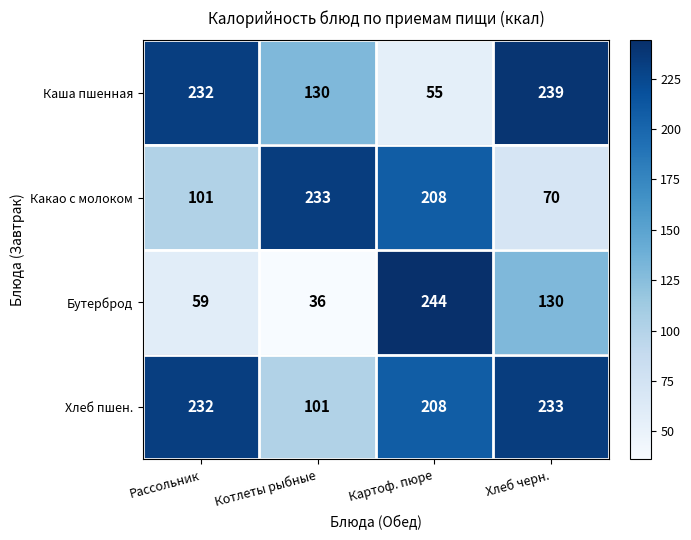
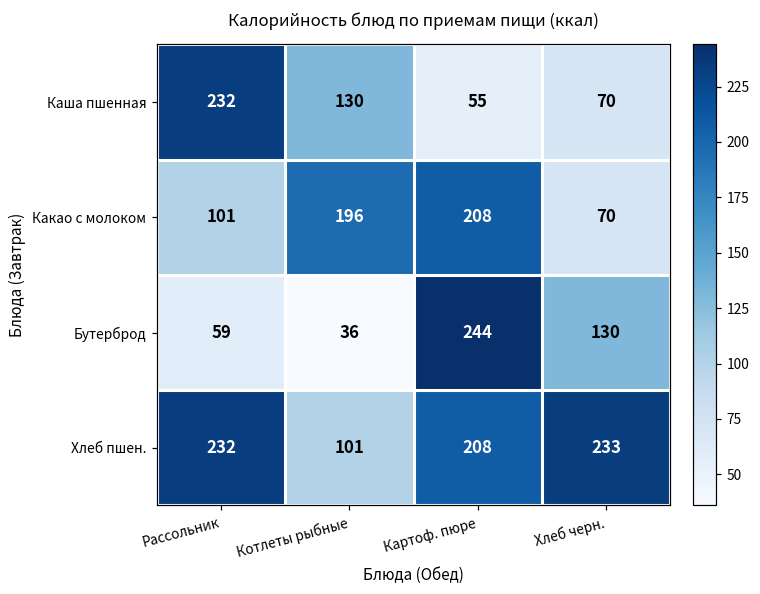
Каша пшенная, Хлеб черн.: 239 -> 70
Какао с молоком, Котлеты рыбные: 233 -> 196
